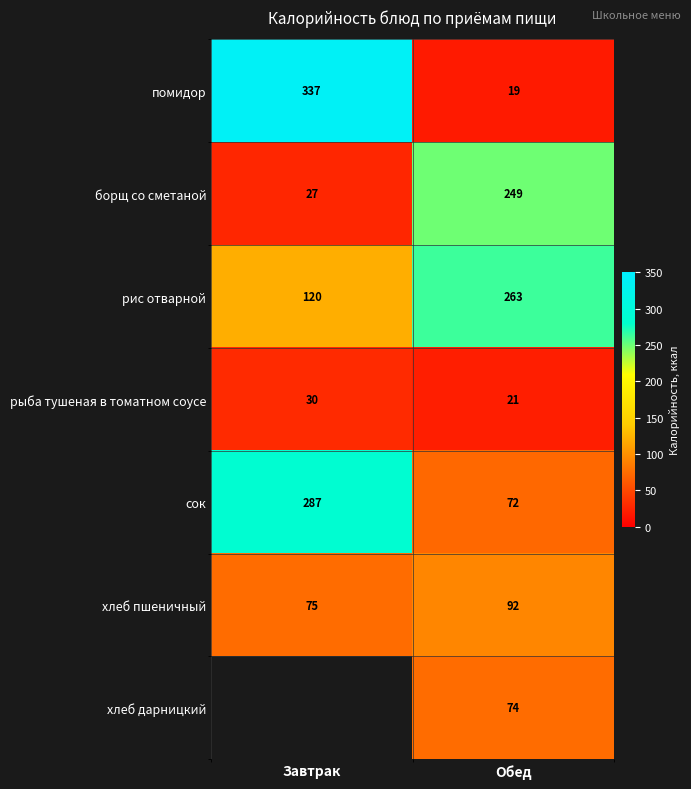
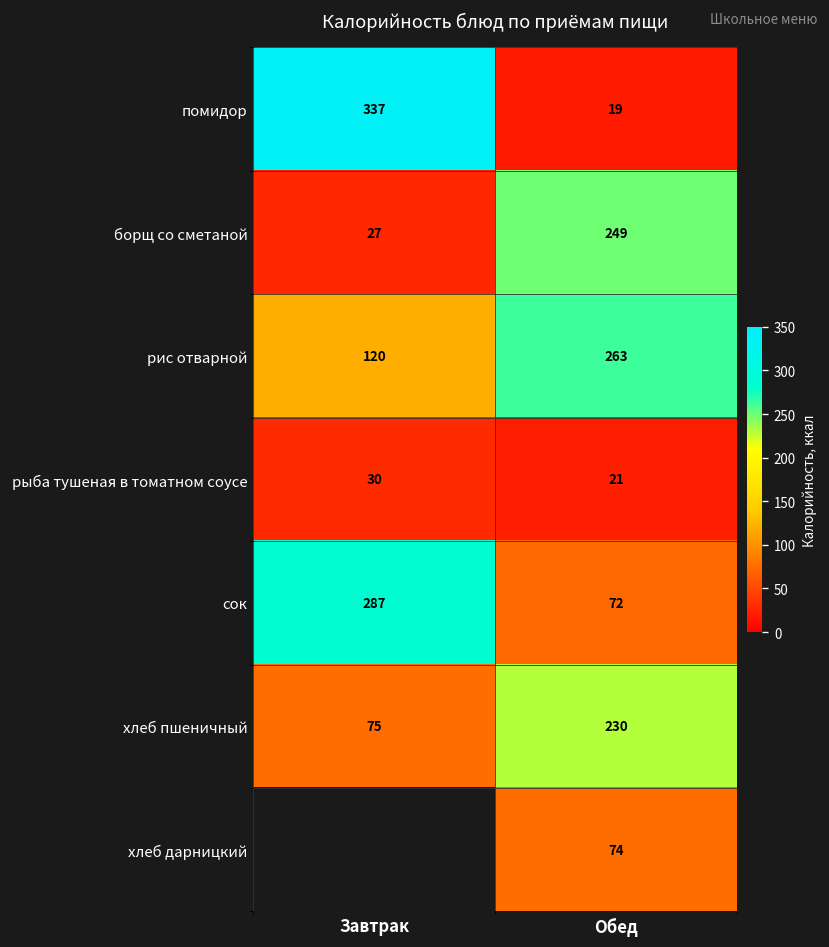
хлеб пшеничный, Обед: 92 -> 230
